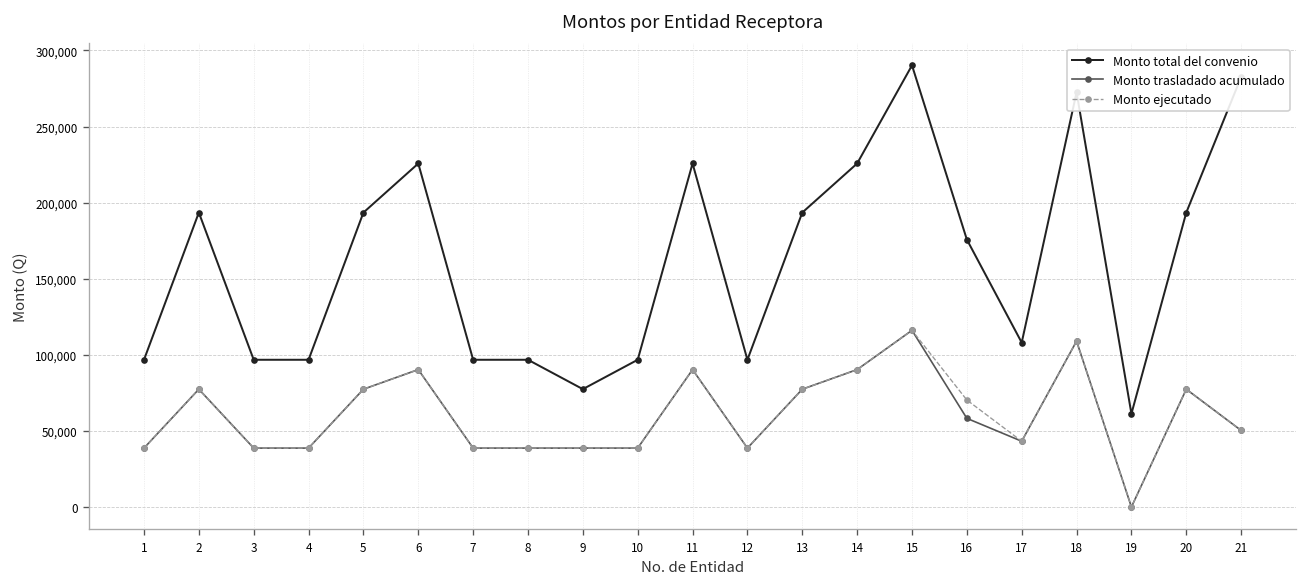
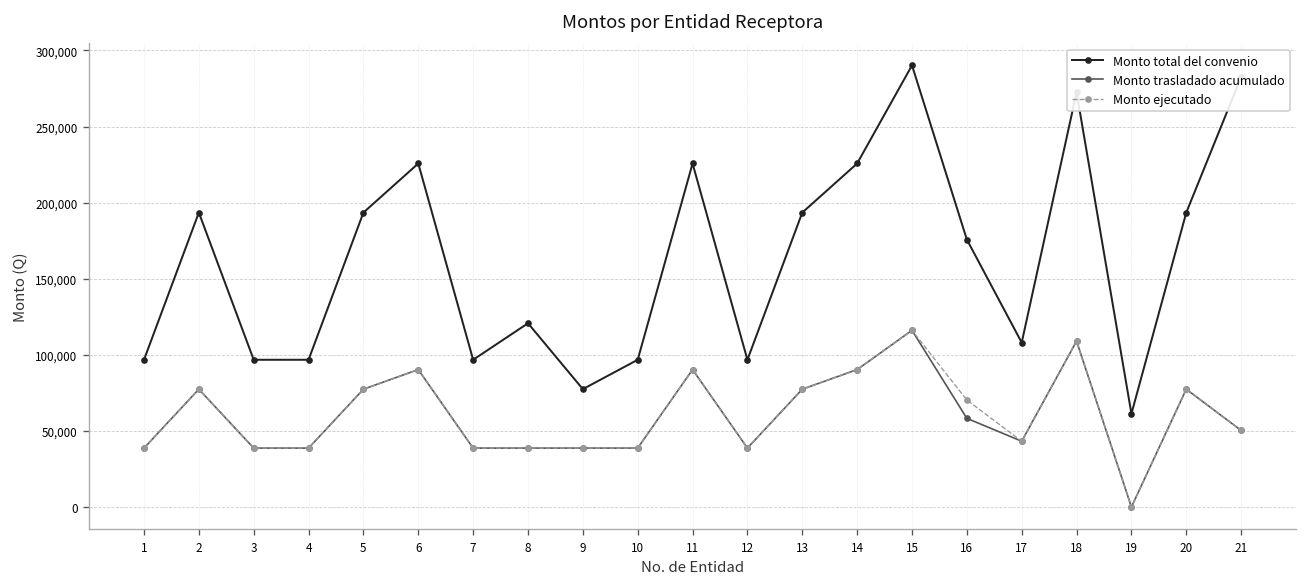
Monto total del convenio, 8: 97,000 -> 121,000
